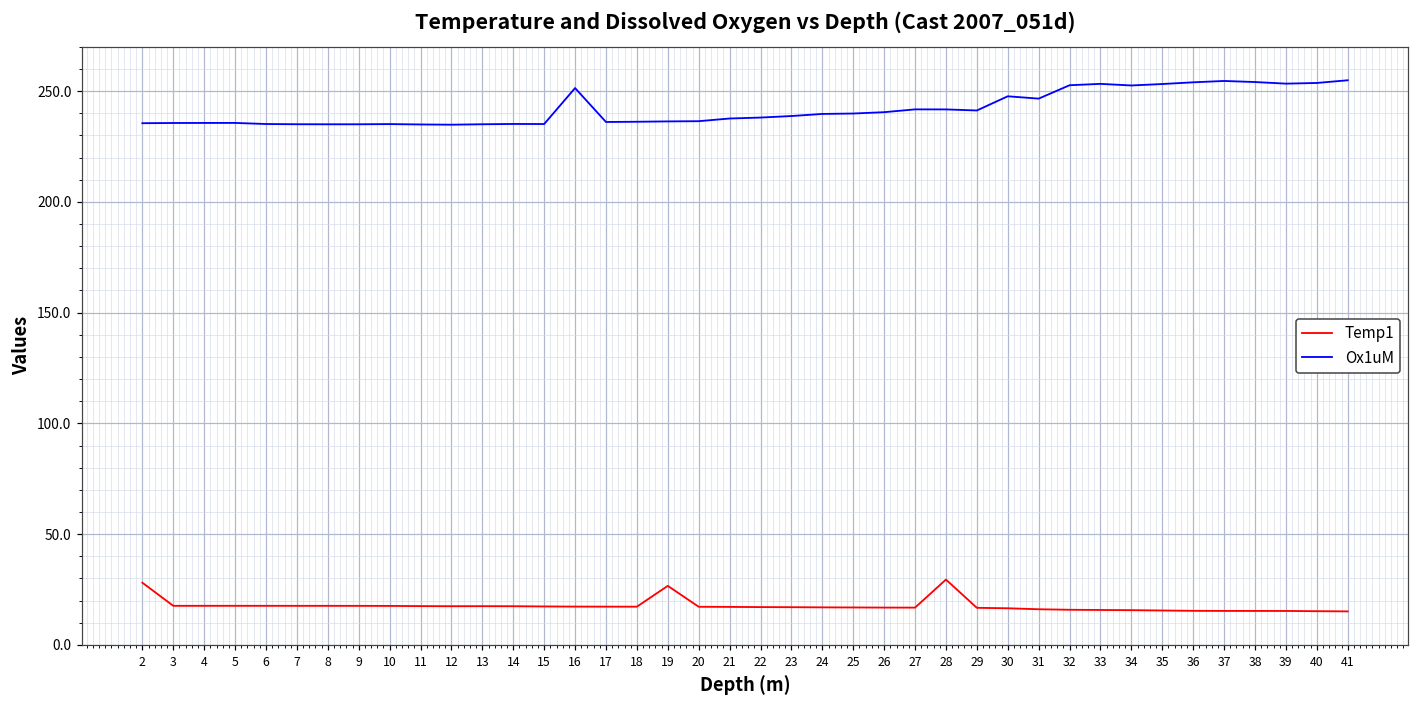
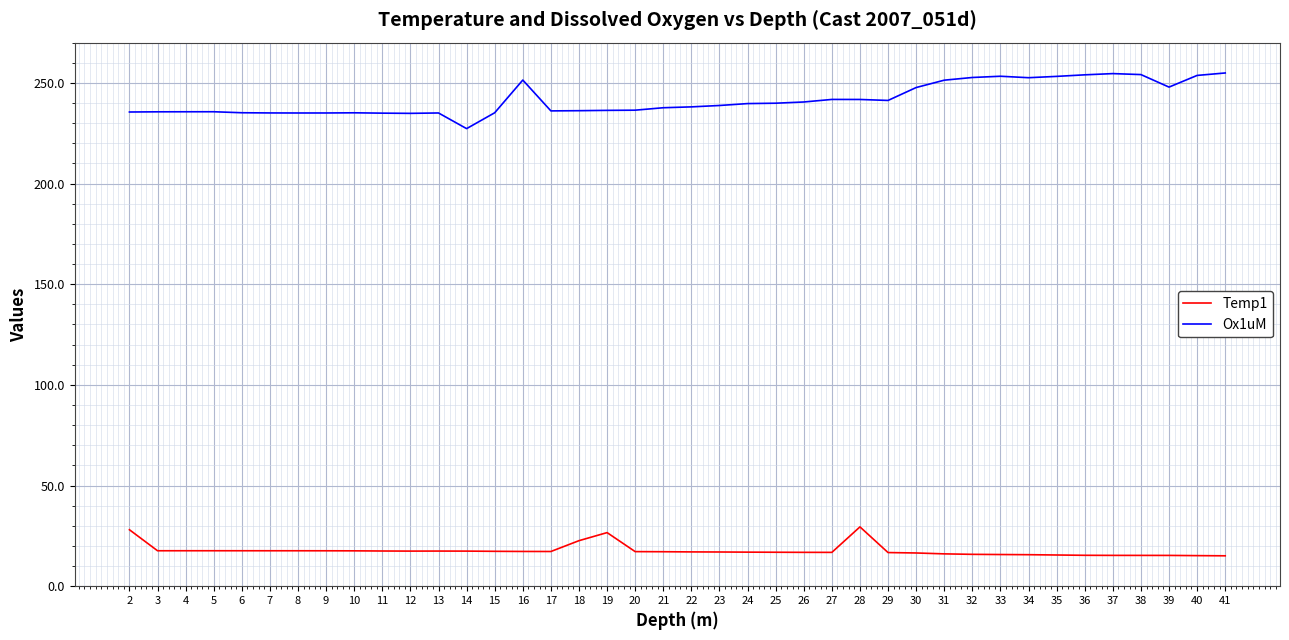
Ox1uM, 14: 235 -> 227
Temp1, 18: 17 -> 23
Ox1uM, 31: 247 -> 251
Ox1uM, 39: 253 -> 248
